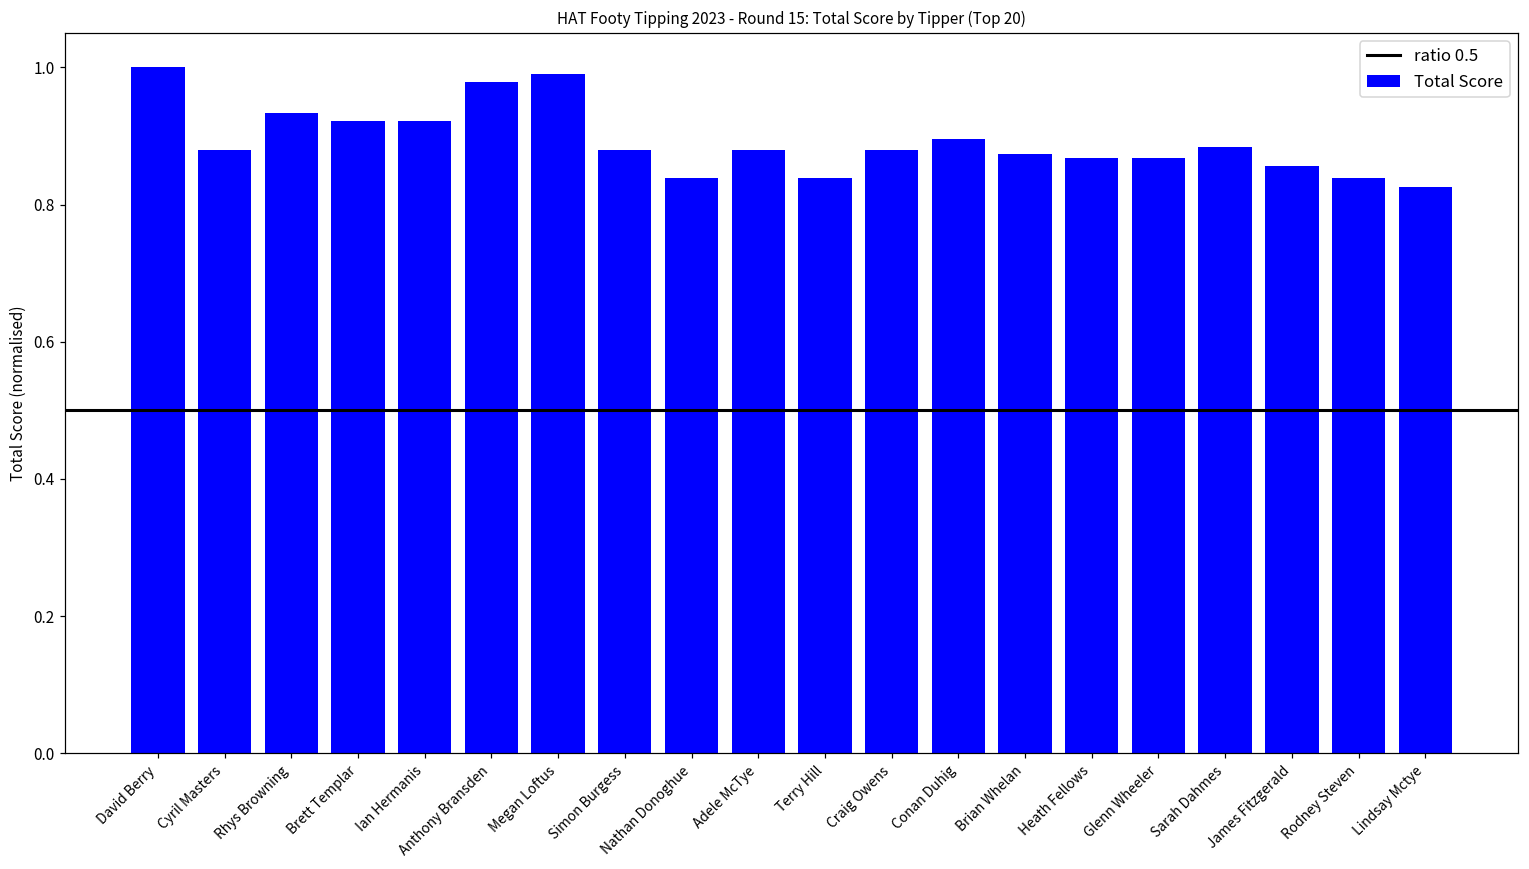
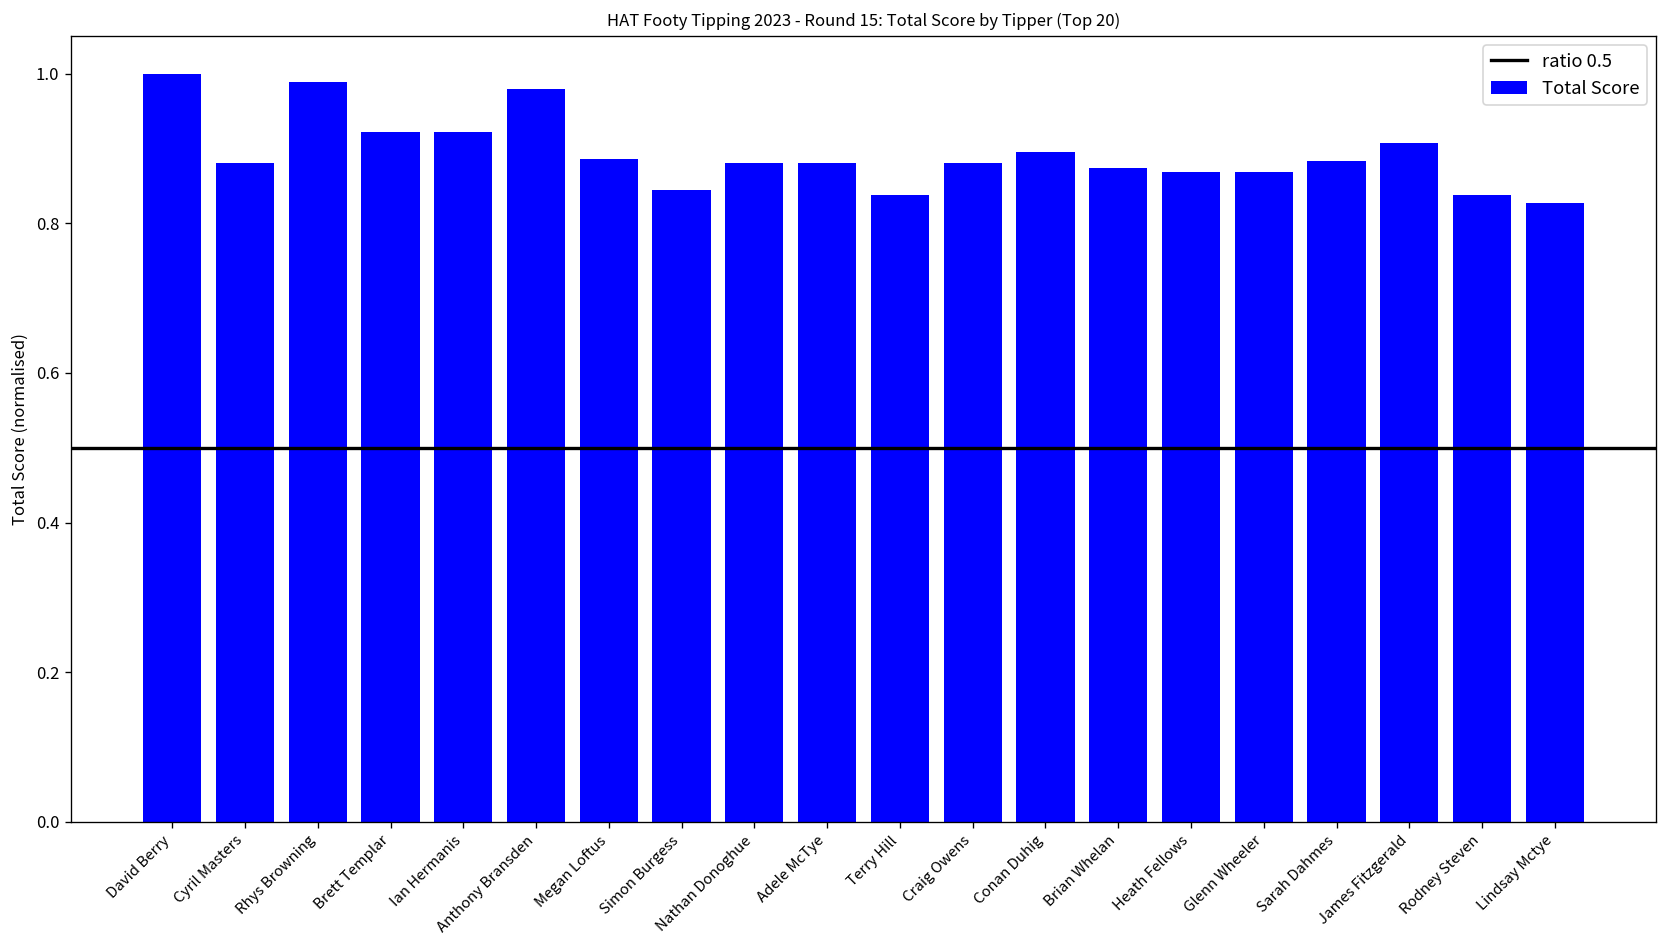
Rhys Browning: 0.93 -> 0.99
Megan Loftus: 0.99 -> 0.89
Simon Burgess: 0.88 -> 0.84
Nathan Donoghue: 0.84 -> 0.88
James Fitzgerald: 0.86 -> 0.91
